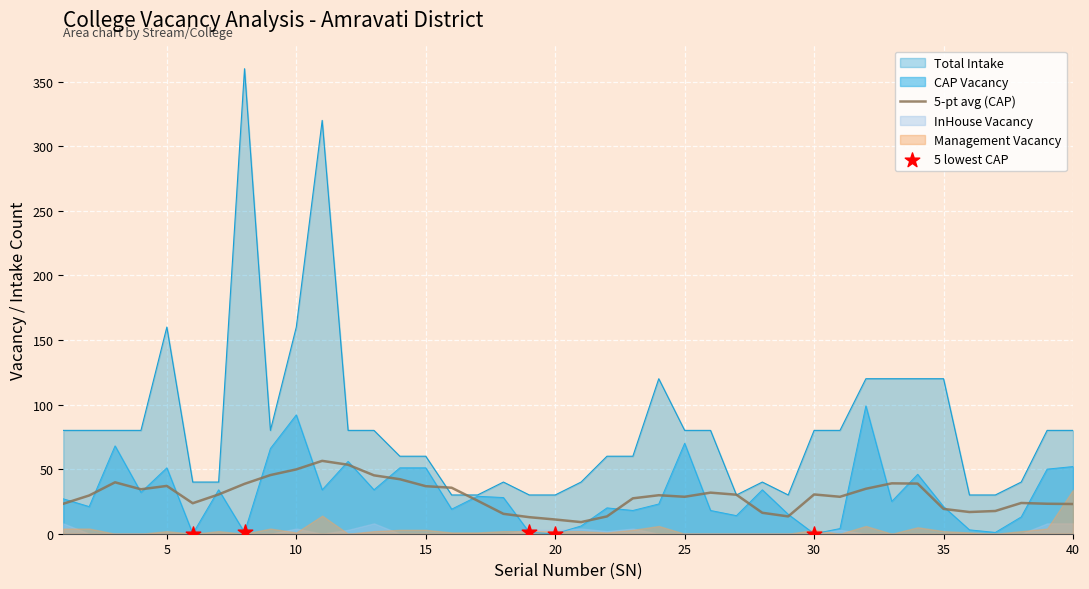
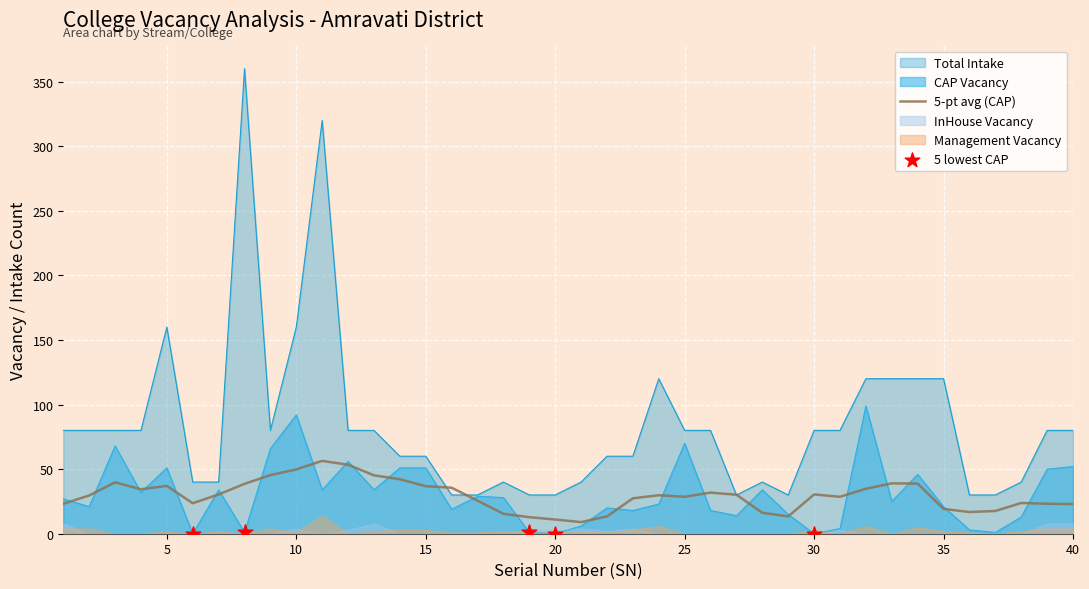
Management Vacancy, 40: 34 -> 4
